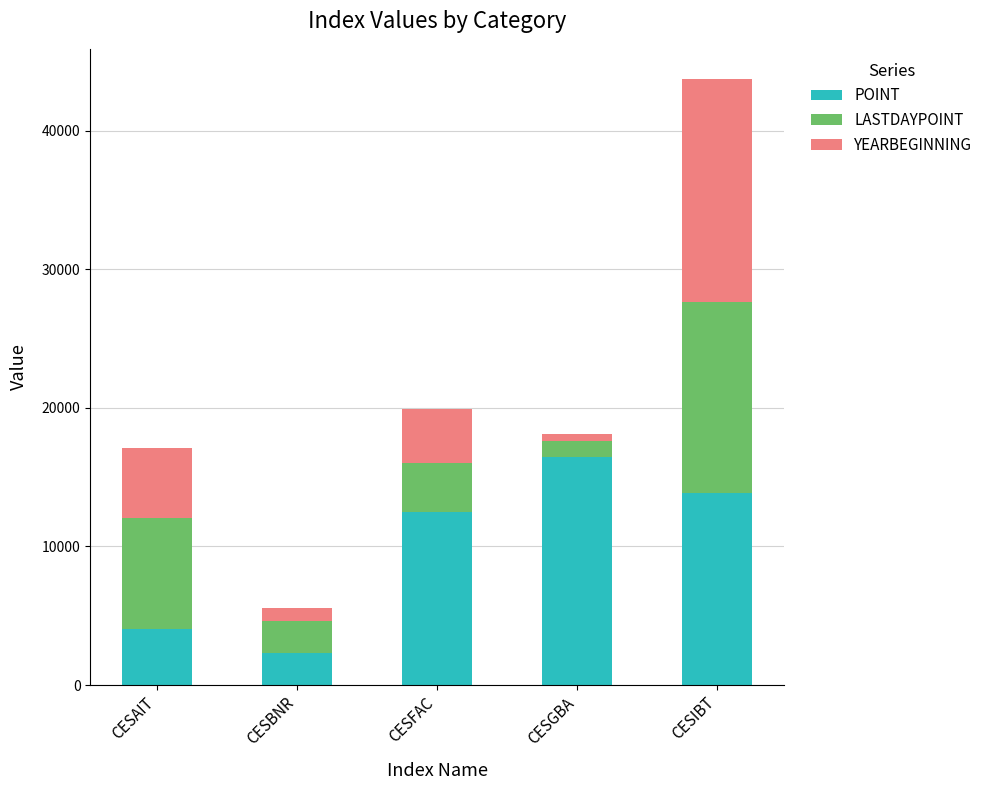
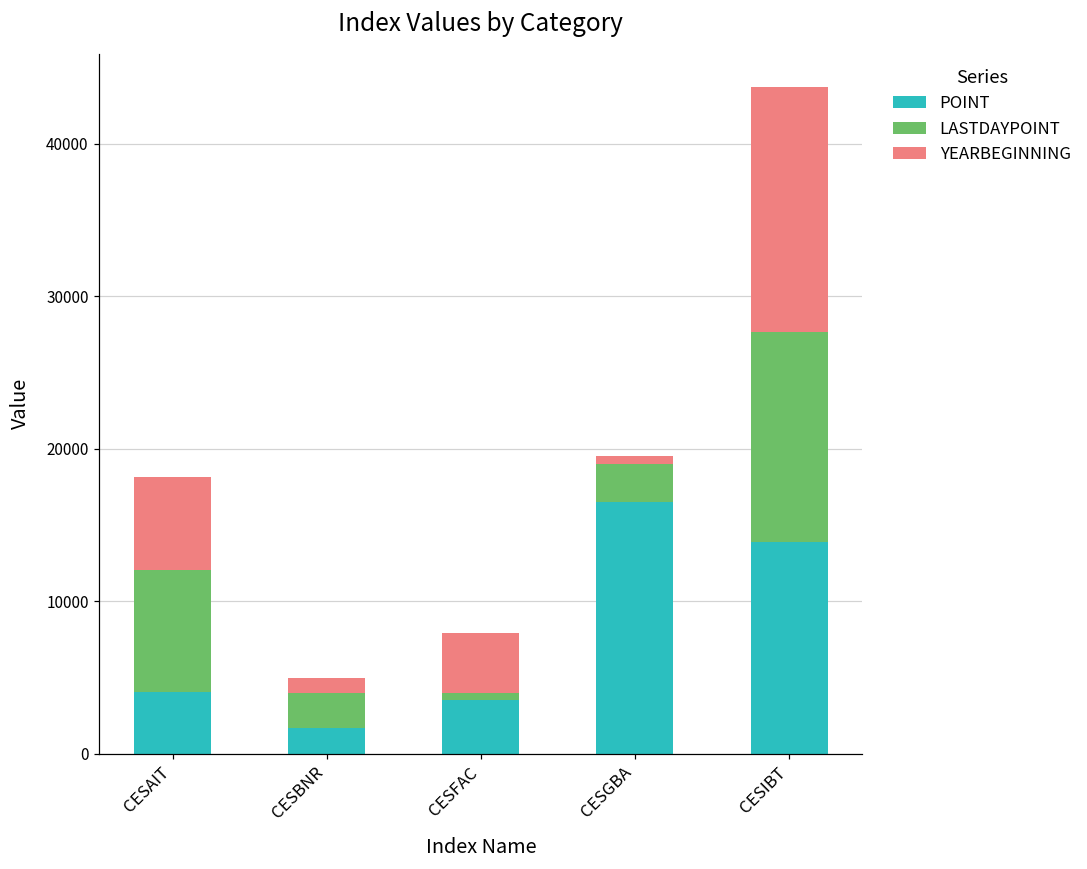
YEARBEGINNING, CESAIT: 5000 -> 6100
POINT, CESBNR: 2300 -> 1700
POINT, CESFAC: 12500 -> 3500
LASTDAYPOINT, CESFAC: 3500 -> 500
LASTDAYPOINT, CESGBA: 1100 -> 2500
